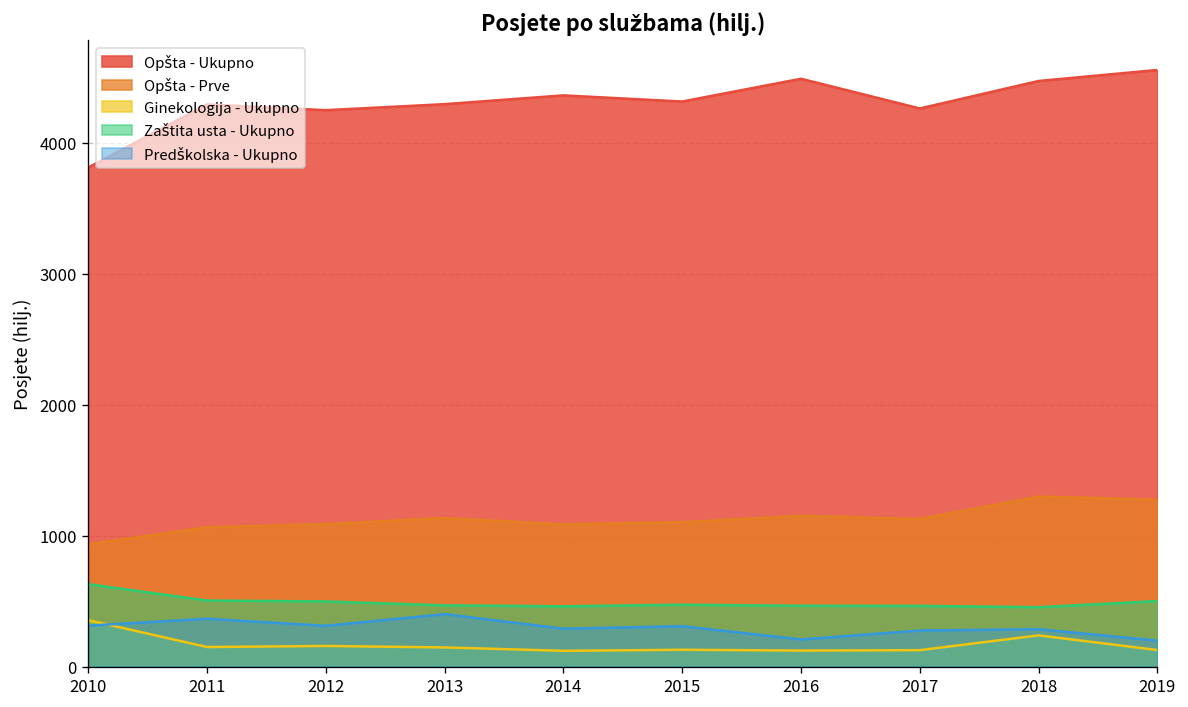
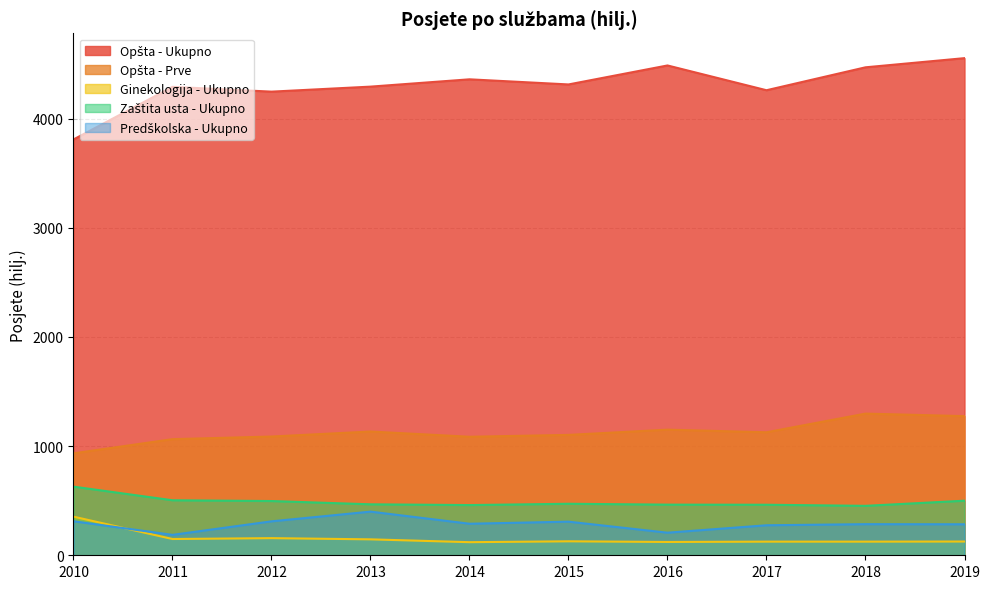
Predškolska - Ukupno, 2011: 370 -> 190
Ginekologija - Ukupno, 2018: 240 -> 130
Predškolska - Ukupno, 2019: 200 -> 280
